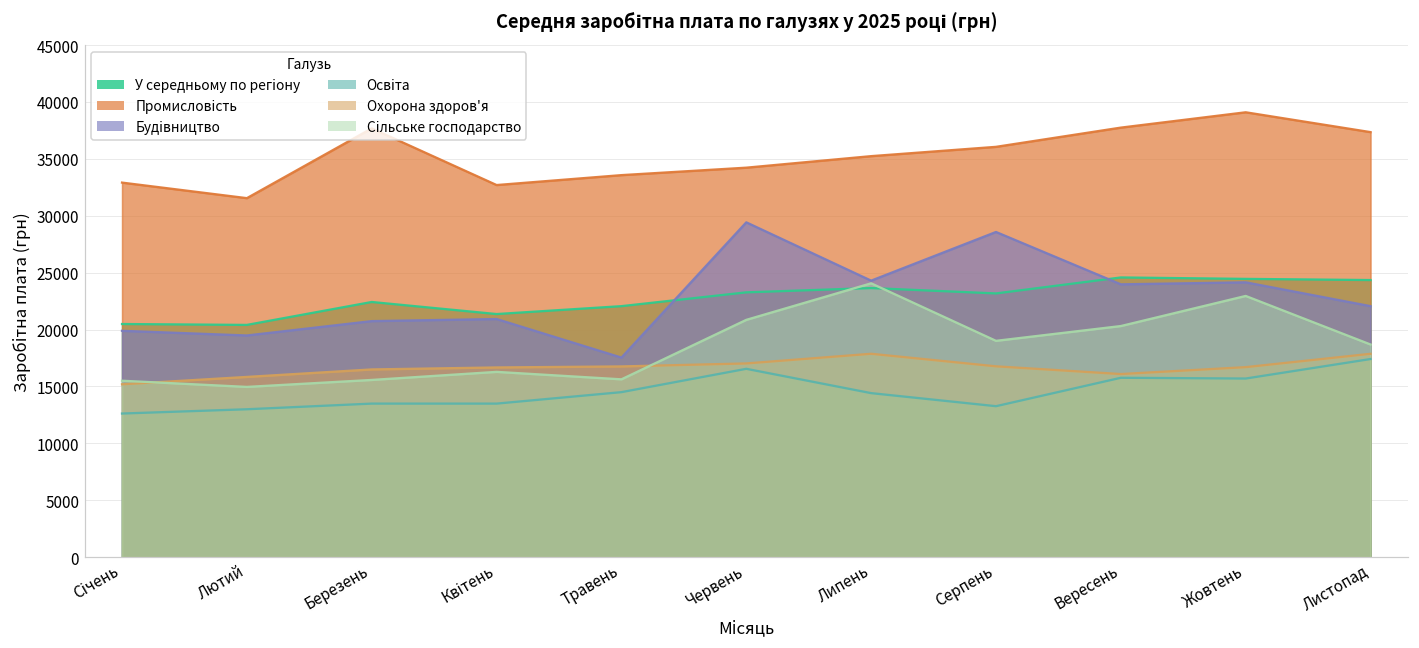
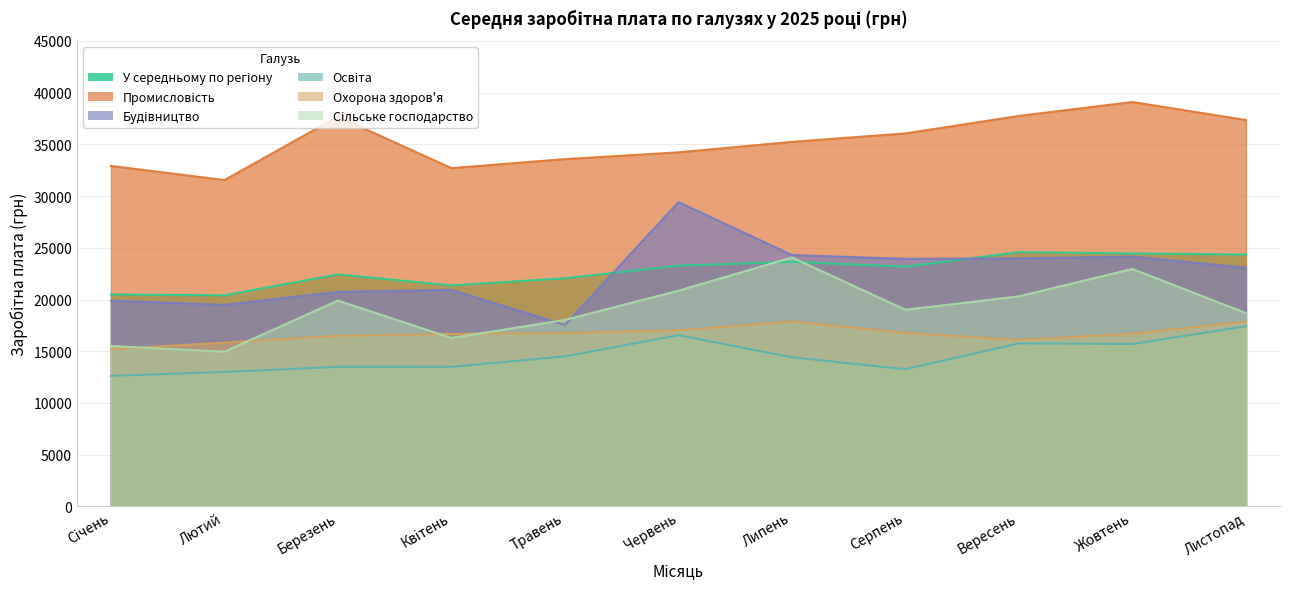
Сільське господарство, Березень: 15600 -> 19900
Сільське господарство, Травень: 15600 -> 18000
Будівництво, Серпень: 28600 -> 23900
Будівництво, Листопад: 22100 -> 23100
